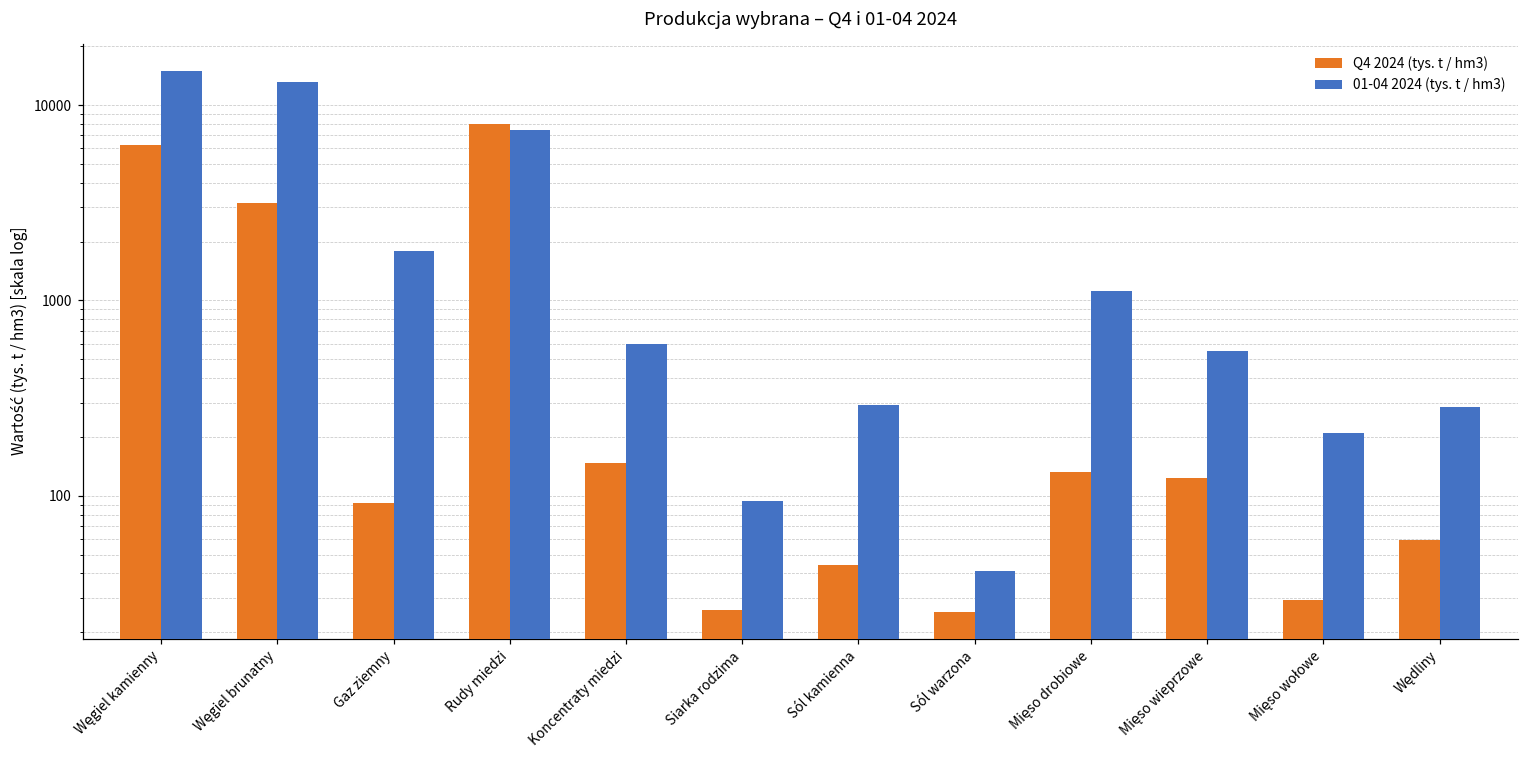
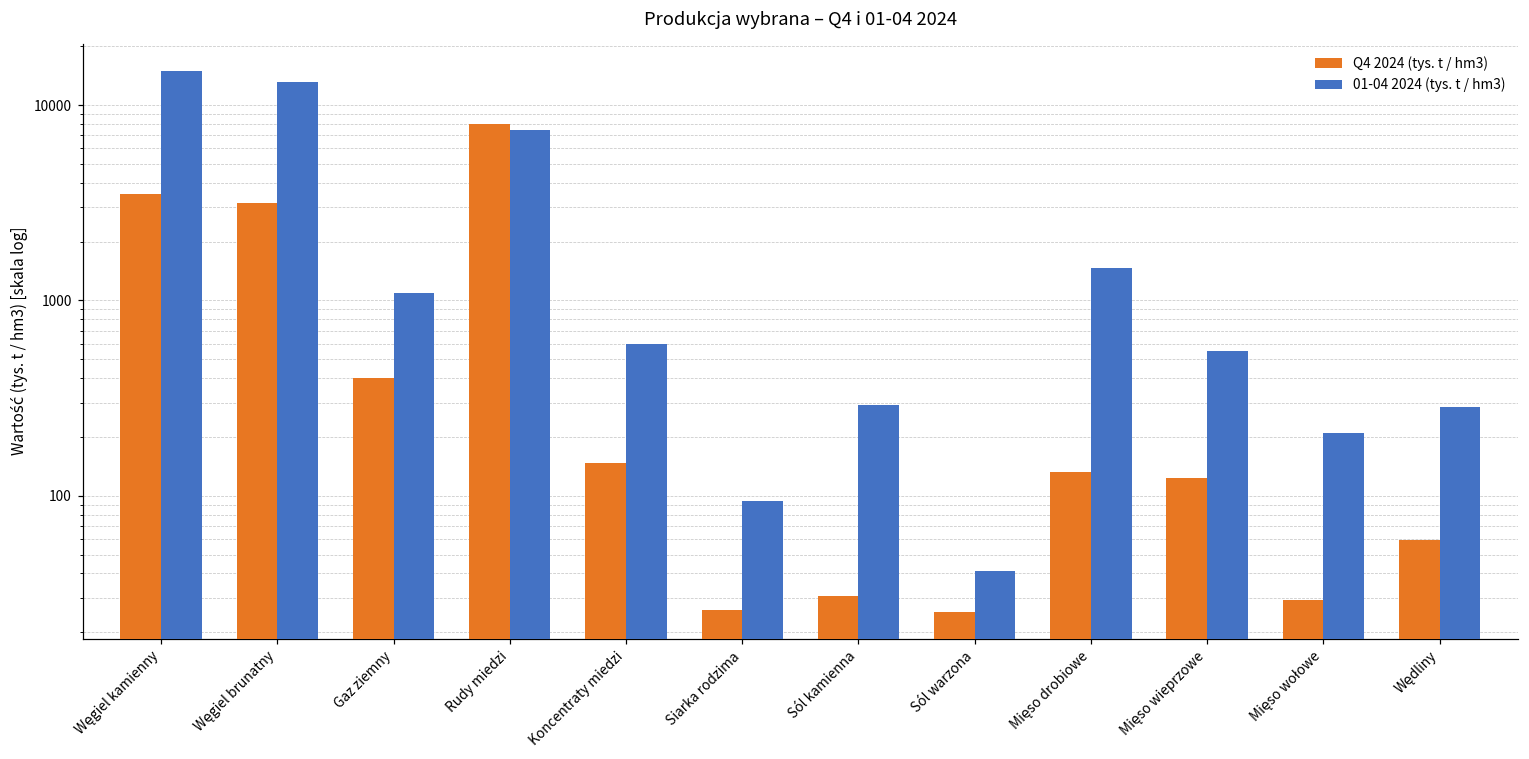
Q4 2024 (tys. t / hm3), Węgiel kamienny: 6200 -> 3500
Q4 2024 (tys. t / hm3), Gaz ziemny: 90 -> 400
01-04 2024 (tys. t / hm3), Gaz ziemny: 1800 -> 1100
Q4 2024 (tys. t / hm3), Sól kamienna: 44 -> 31
01-04 2024 (tys. t / hm3), Mięso drobiowe: 1100 -> 1500
